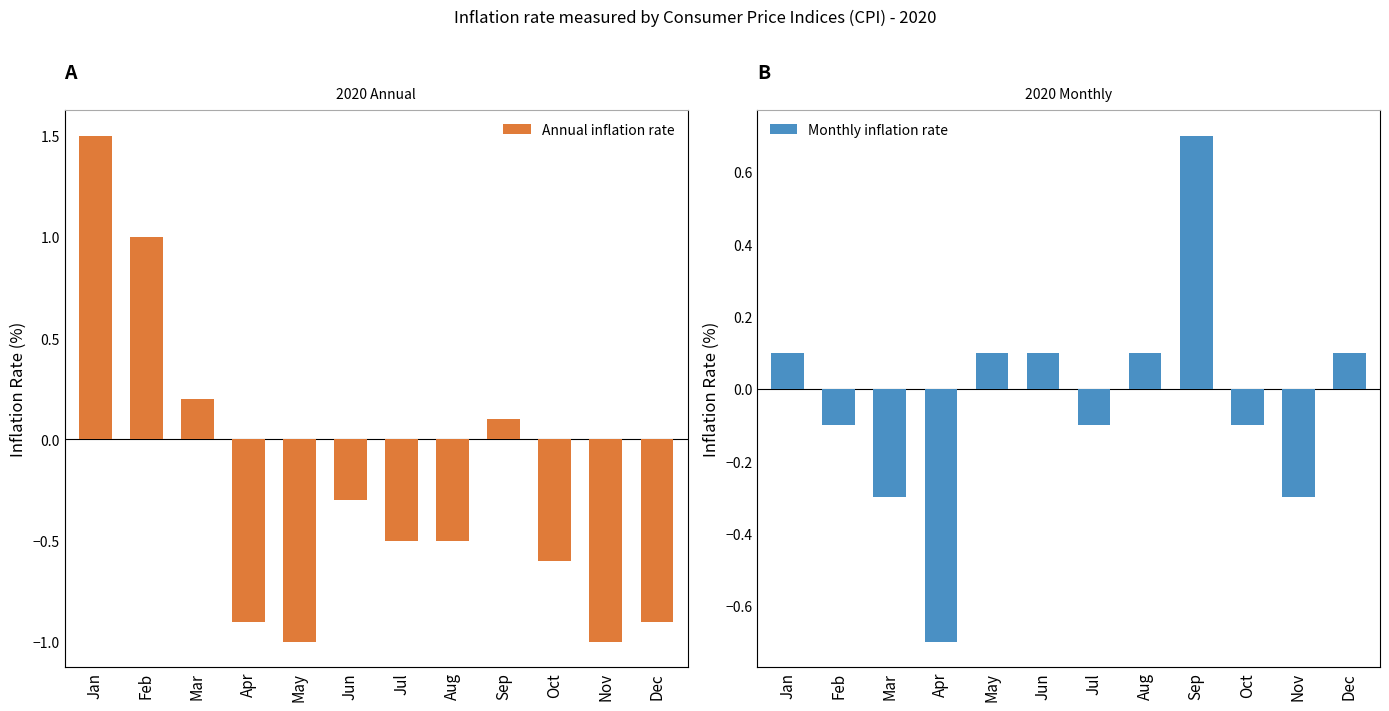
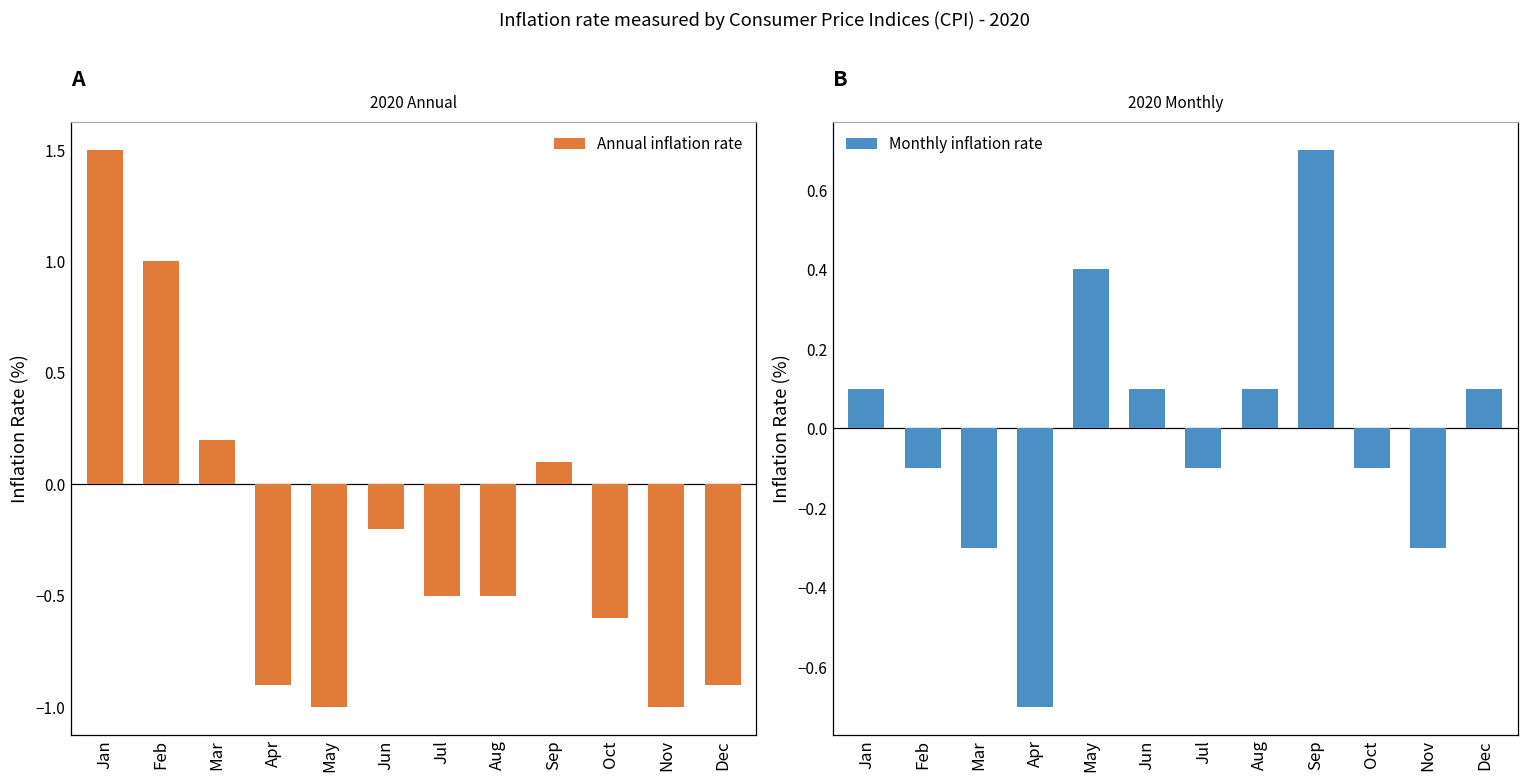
A, Jun: -0.3 -> -0.2
B, May: 0.1 -> 0.4
